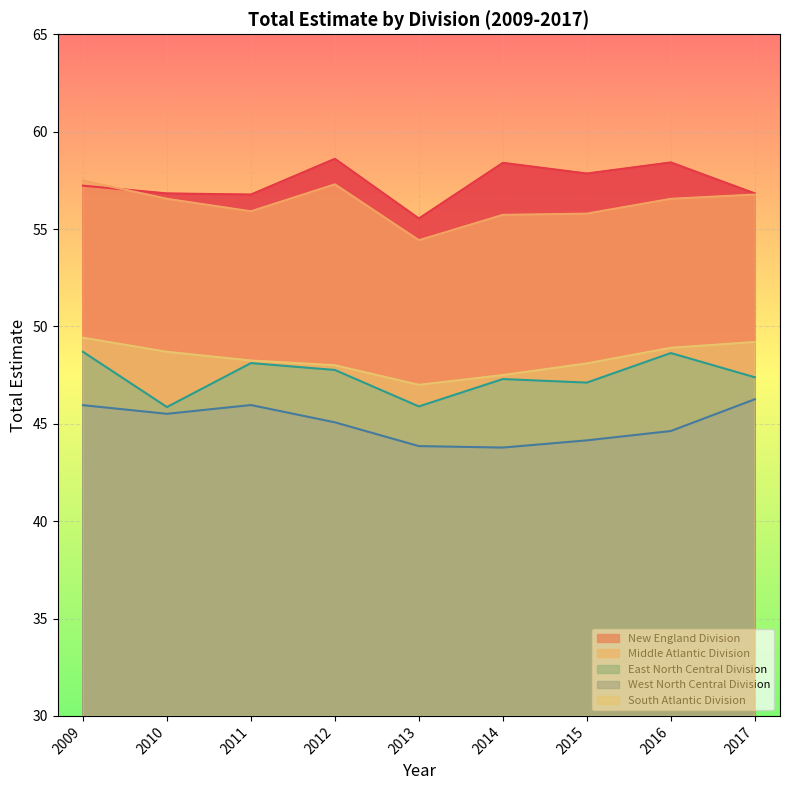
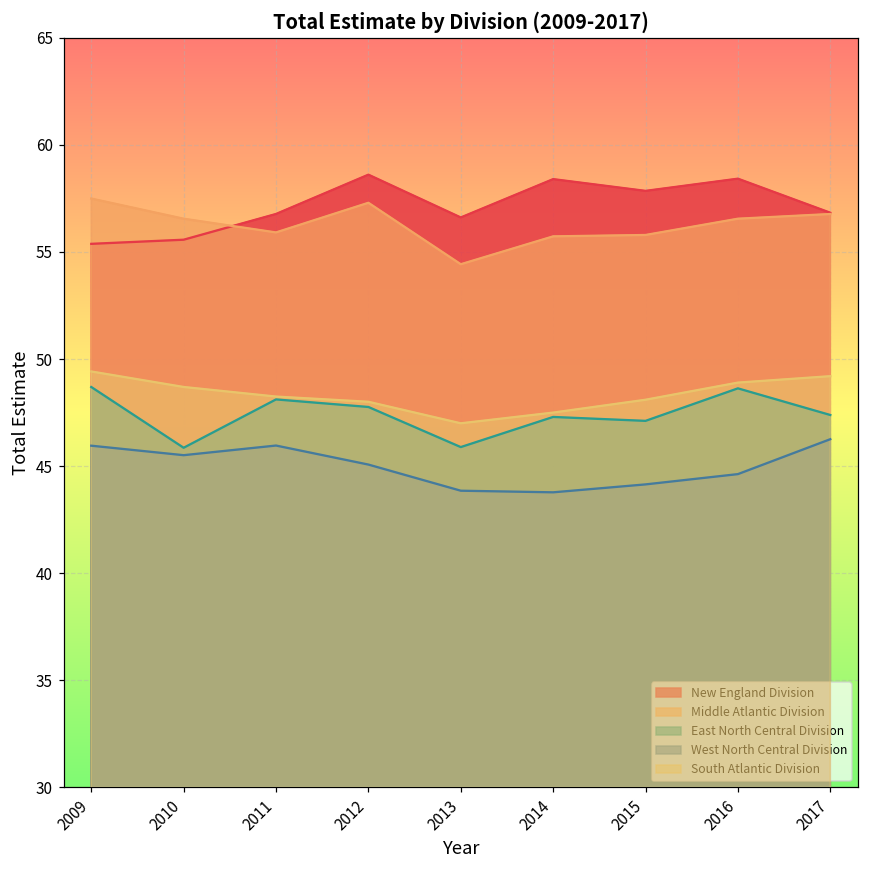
New England Division, 2009: 57.2 -> 55.4
New England Division, 2010: 56.8 -> 55.6
New England Division, 2013: 55.5 -> 56.6
